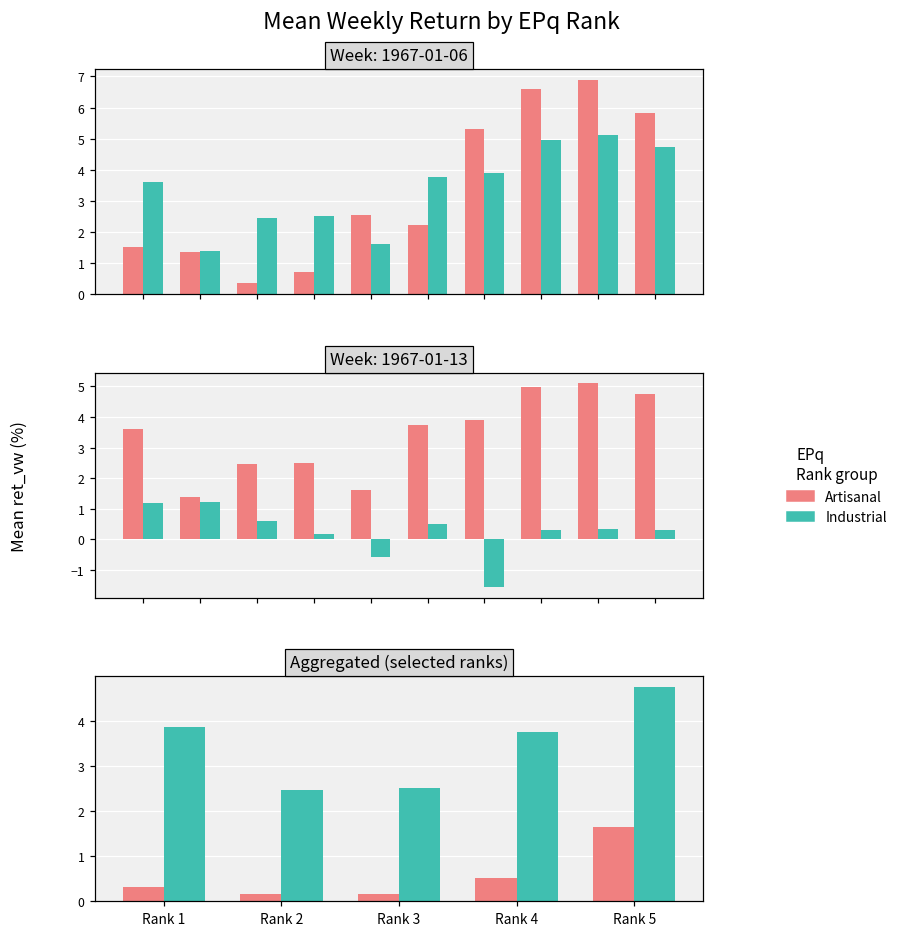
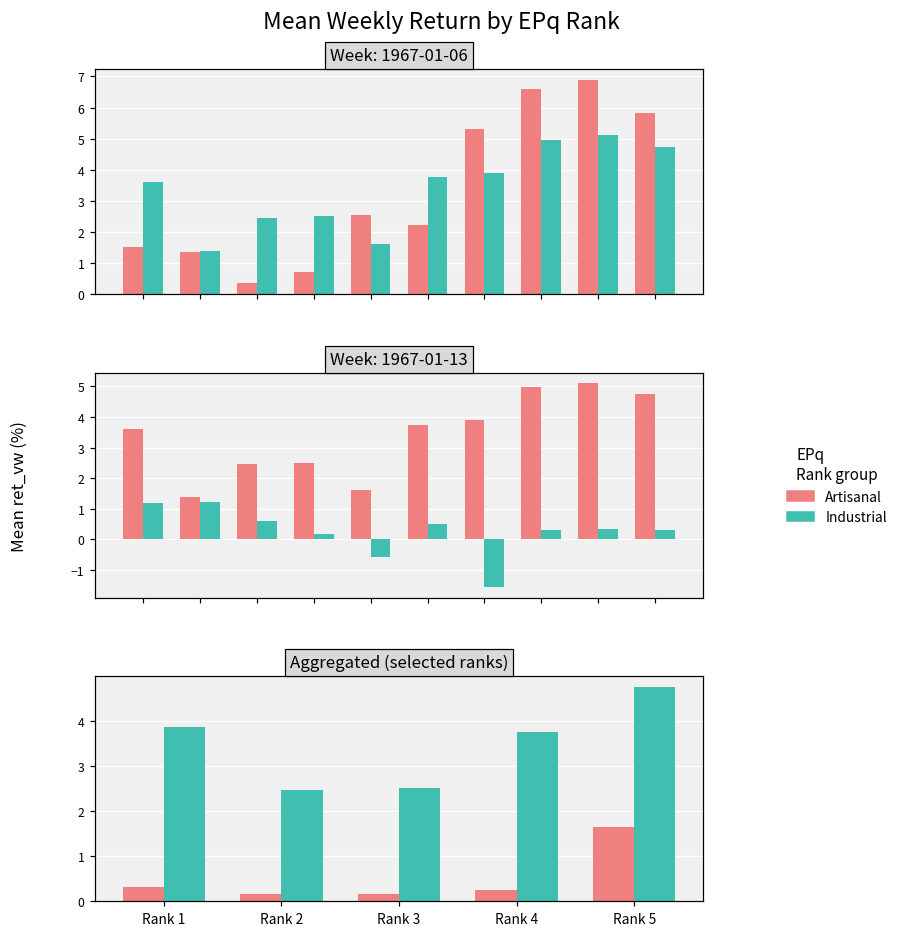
Aggregated (selected ranks), Artisanal, Rank 4: 0.5 -> 0.2
